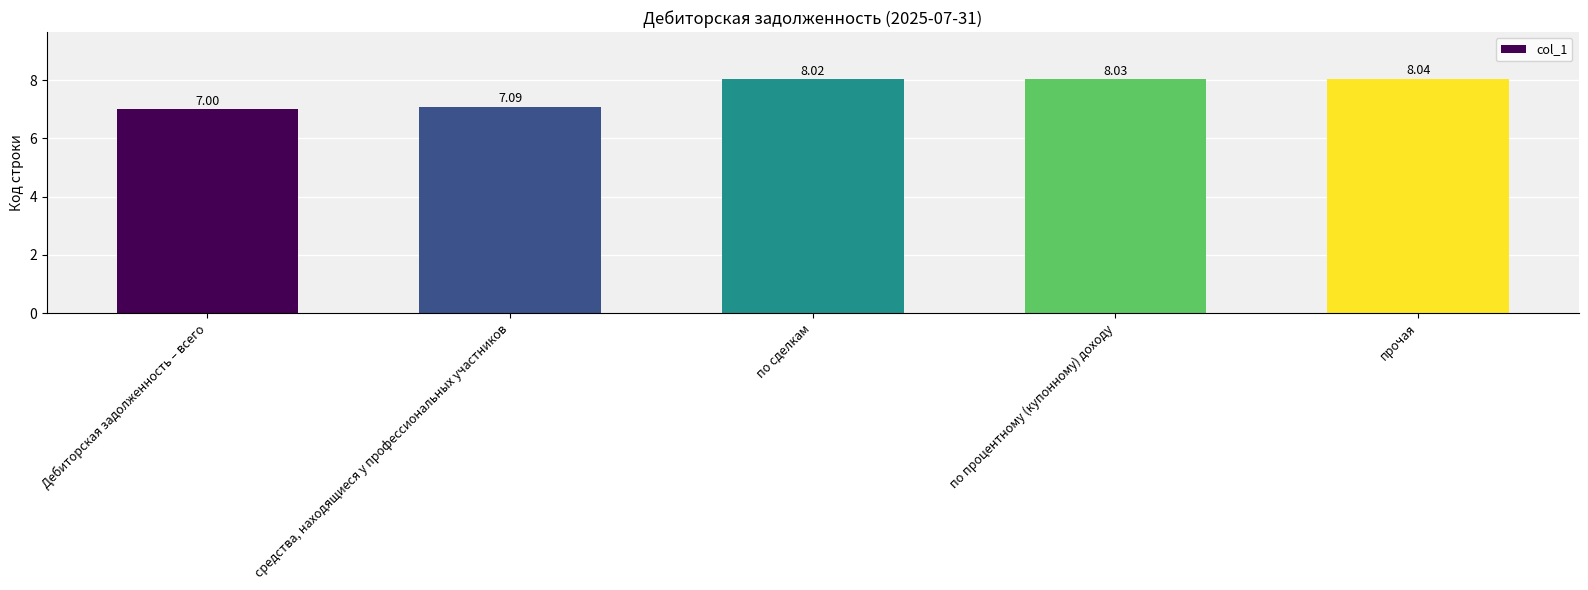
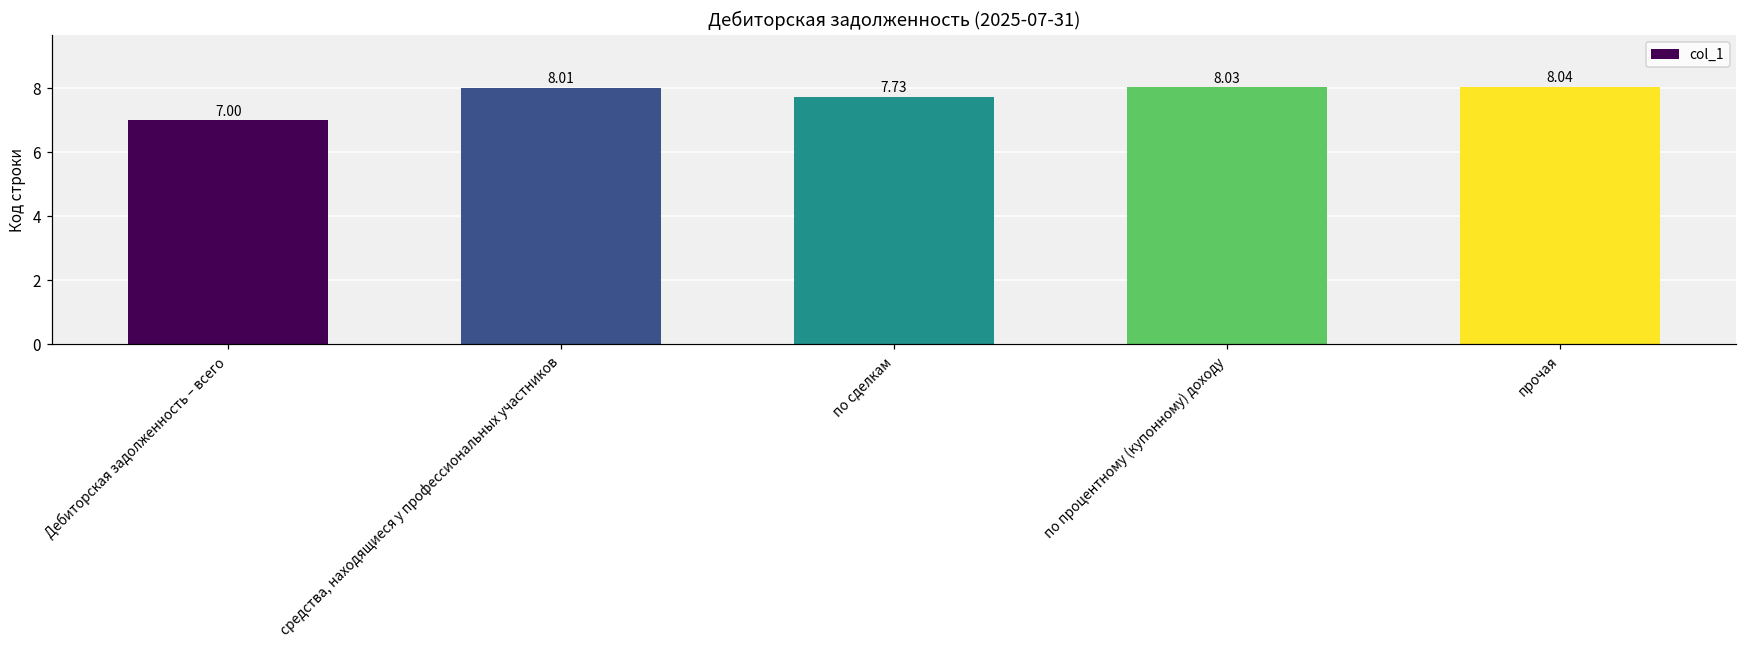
средства, находящиеся у профессиональных участников: 7.09 -> 8.01
по сделкам: 8.02 -> 7.73
